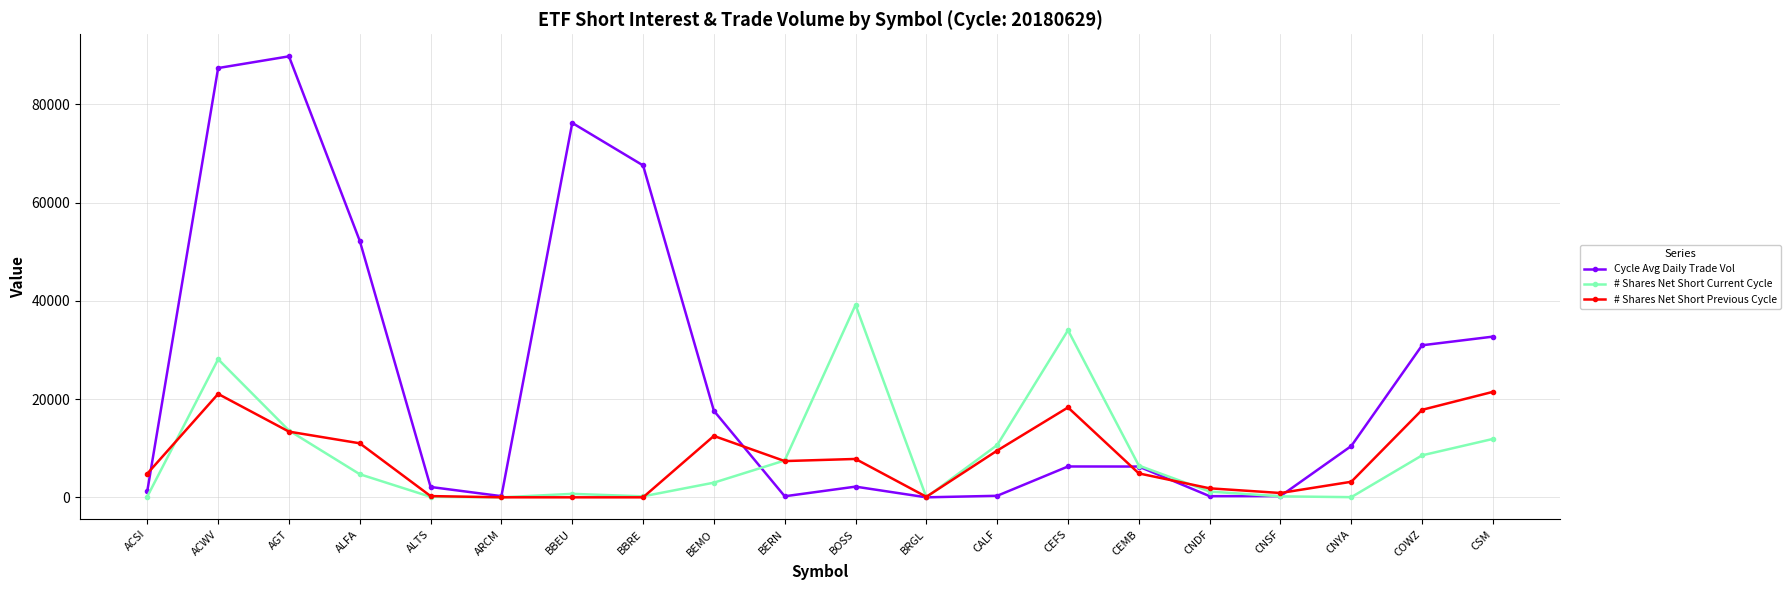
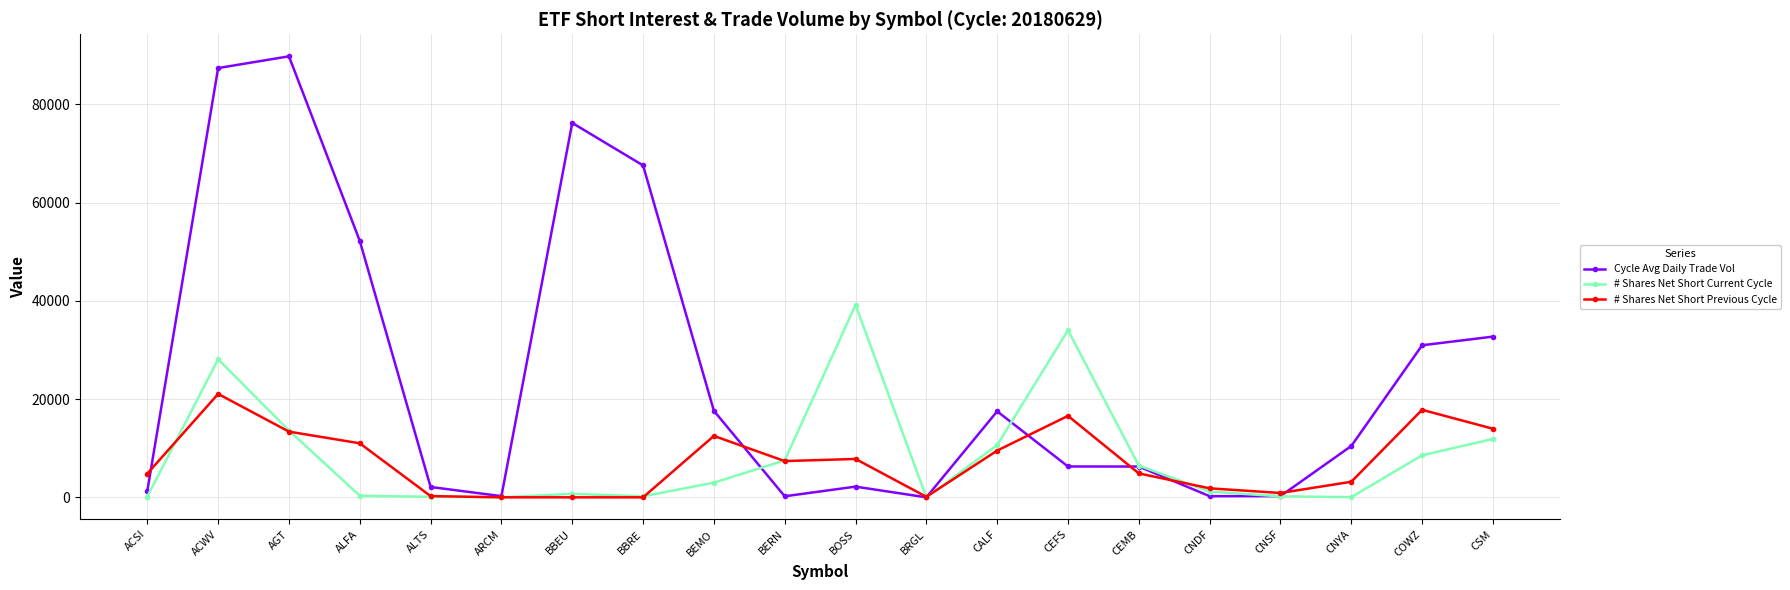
# Shares Net Short Current Cycle, ALFA: 5000 -> 0
Cycle Avg Daily Trade Vol, CALF: 0 -> 18000
# Shares Net Short Previous Cycle, CEFS: 18000 -> 17000
# Shares Net Short Previous Cycle, CSM: 21000 -> 14000
